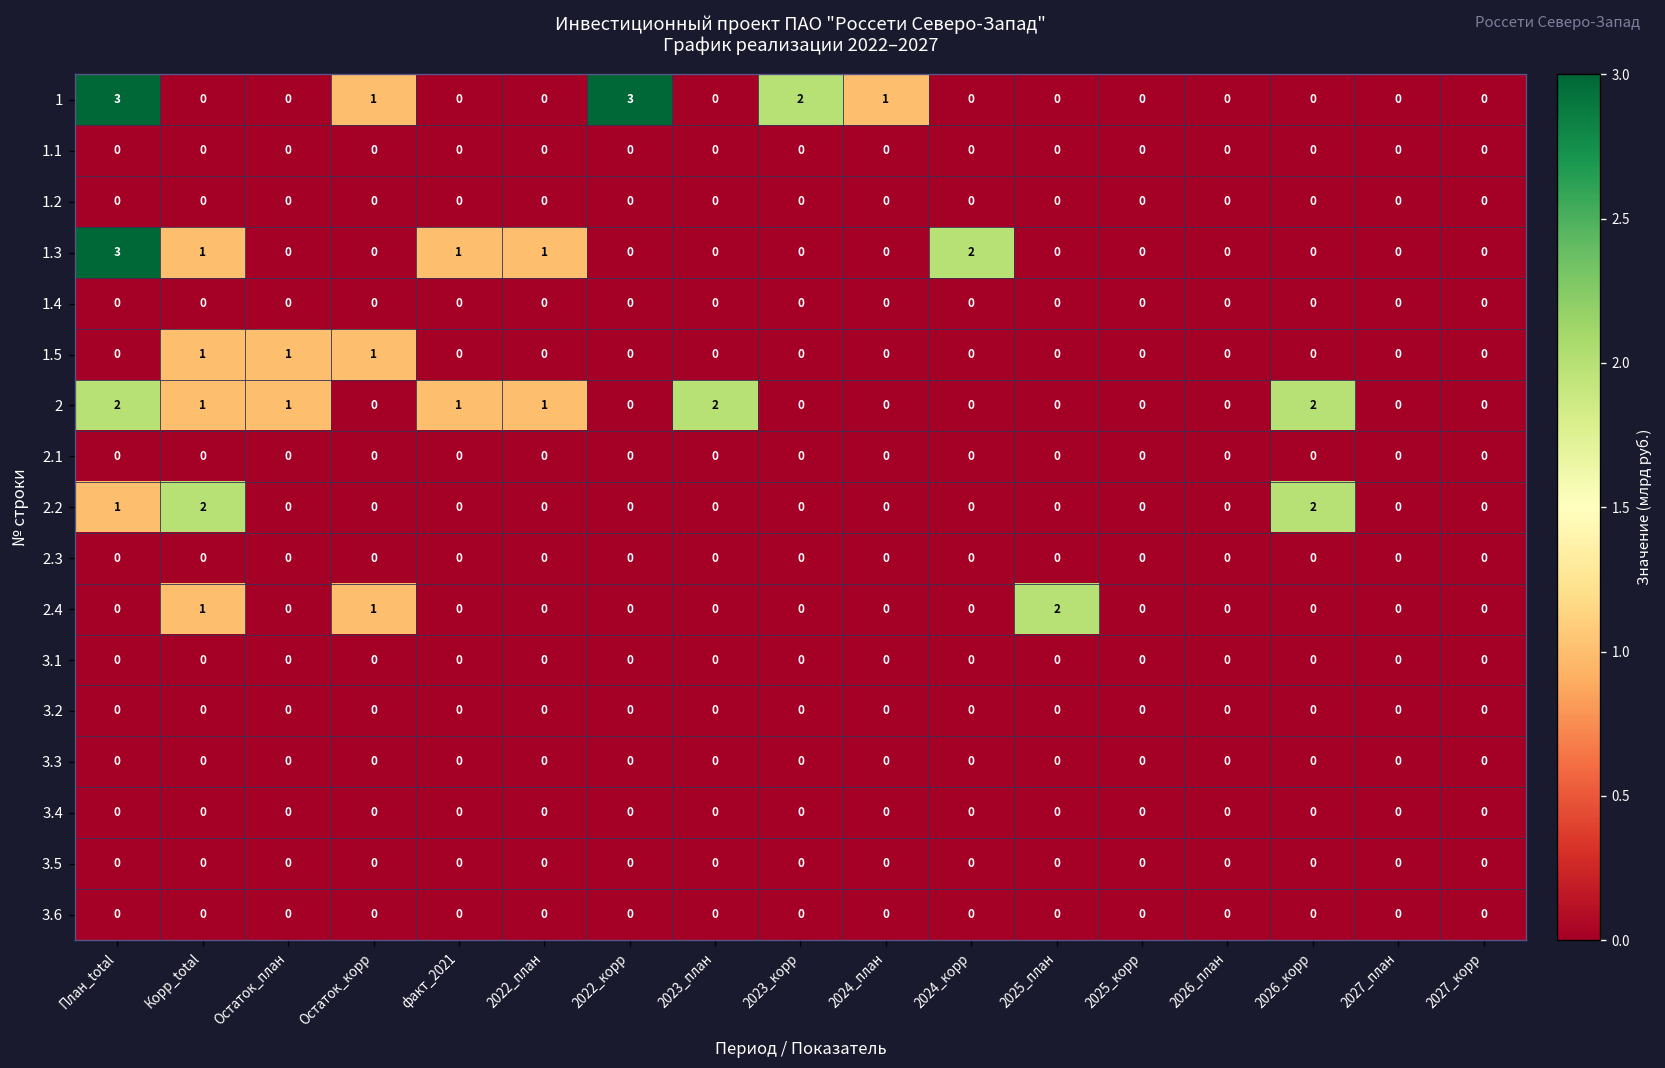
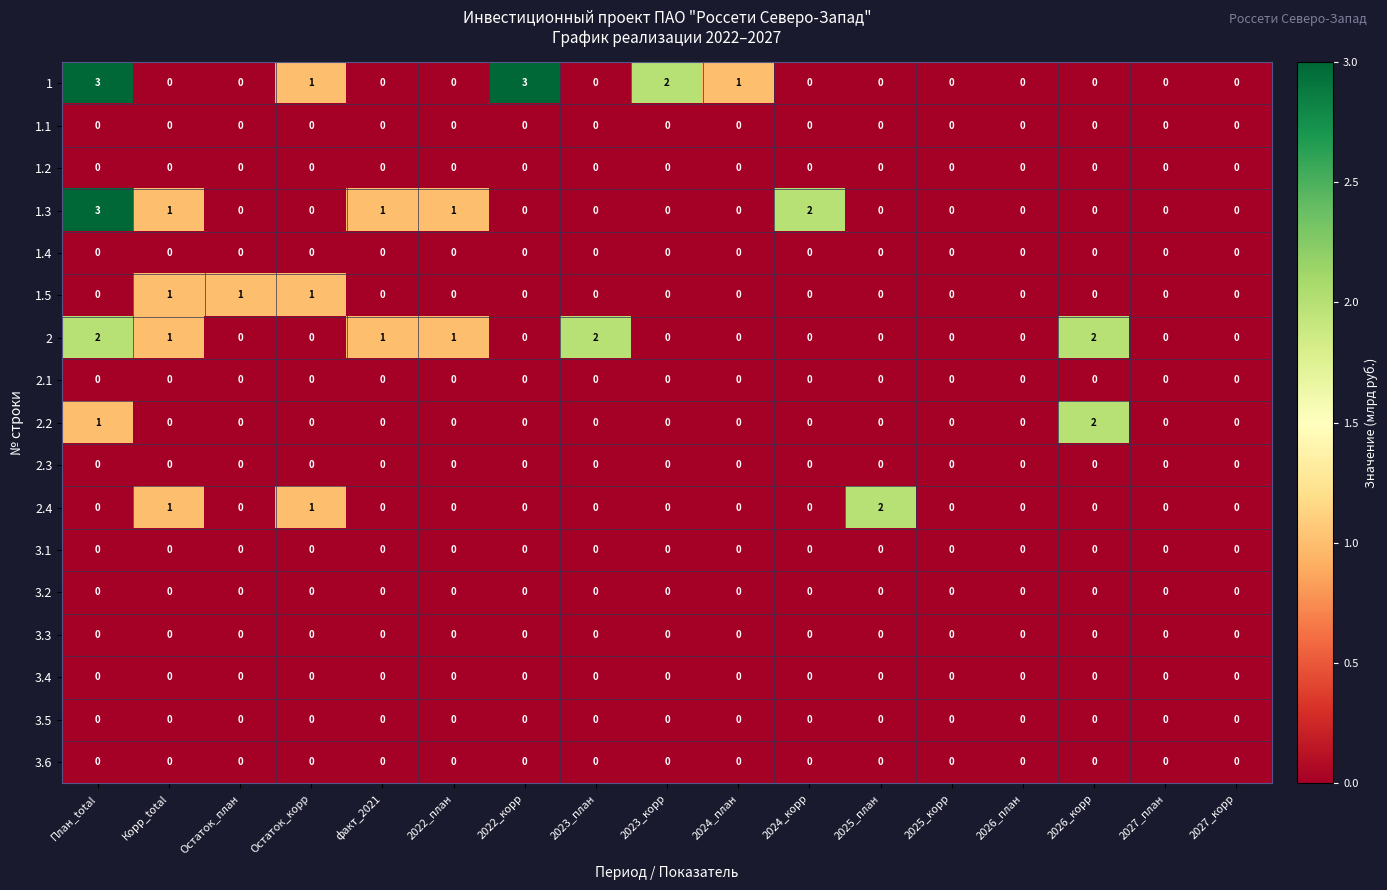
2, Остаток_план: 1 -> 0
2.2, Корр_total: 2 -> 0
